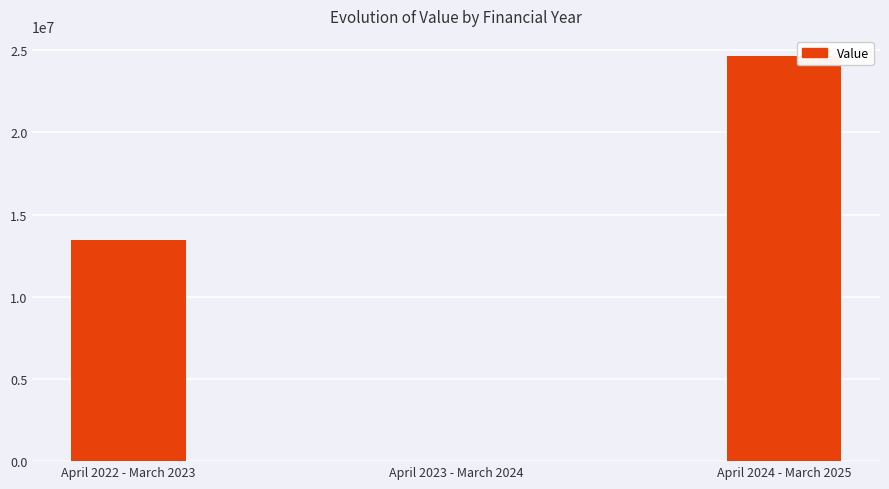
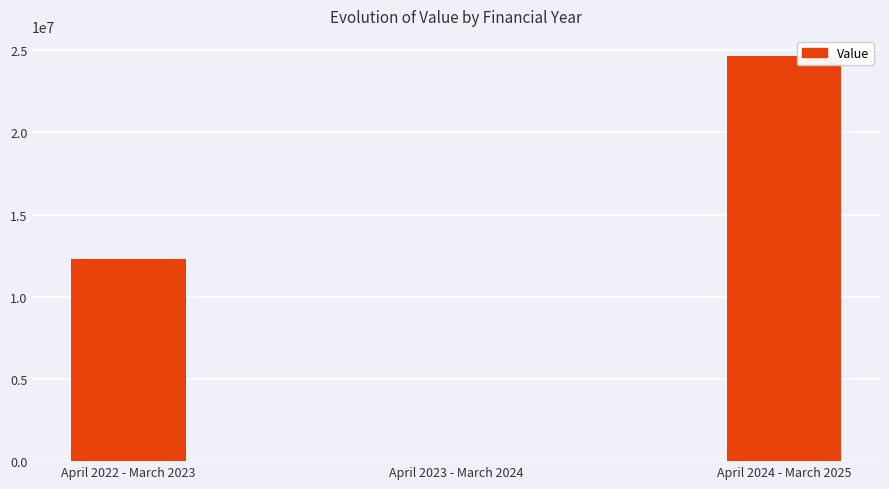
April 2022 - March 2023: 13500000 -> 12300000
